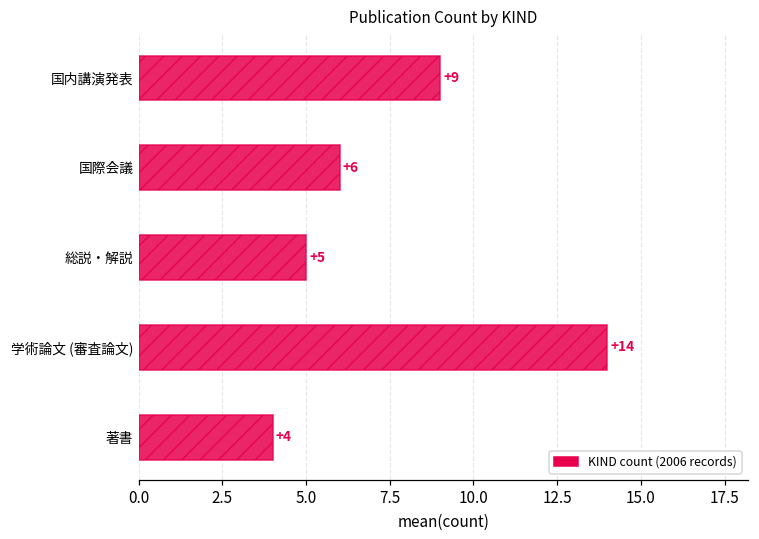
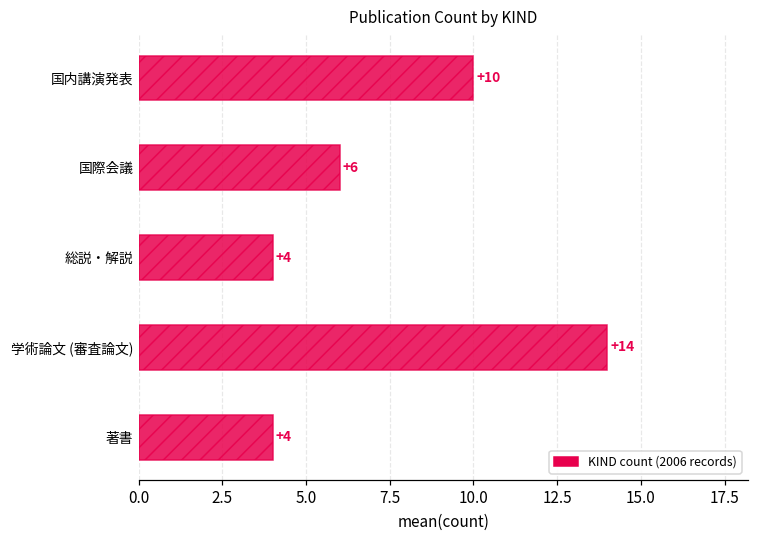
国内講演発表: +9 -> +10
総説・解説: +5 -> +4
